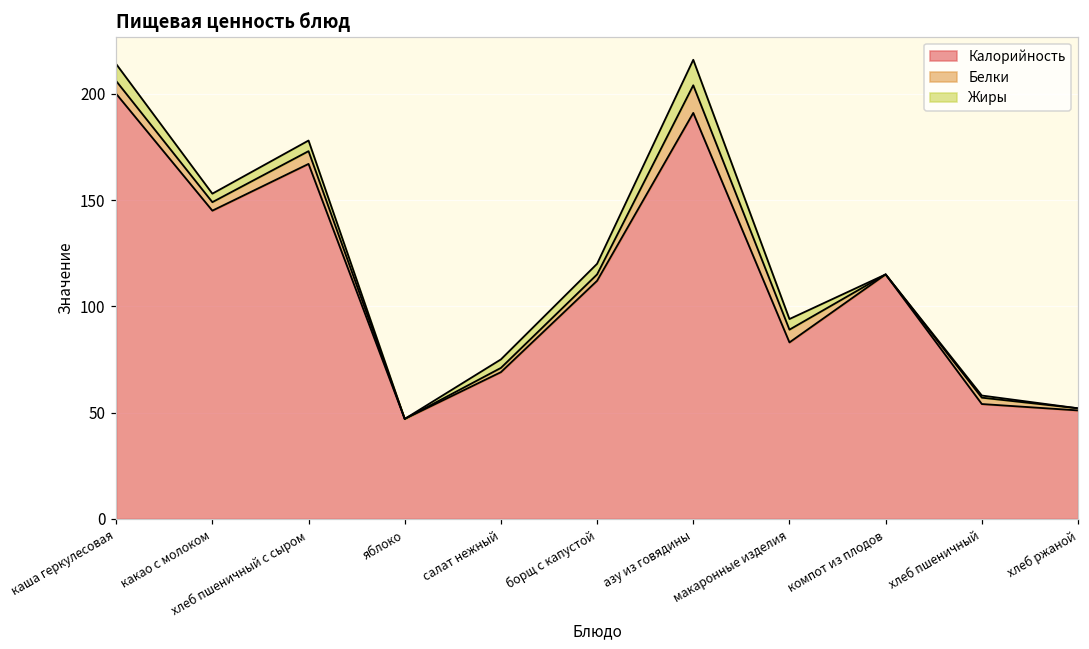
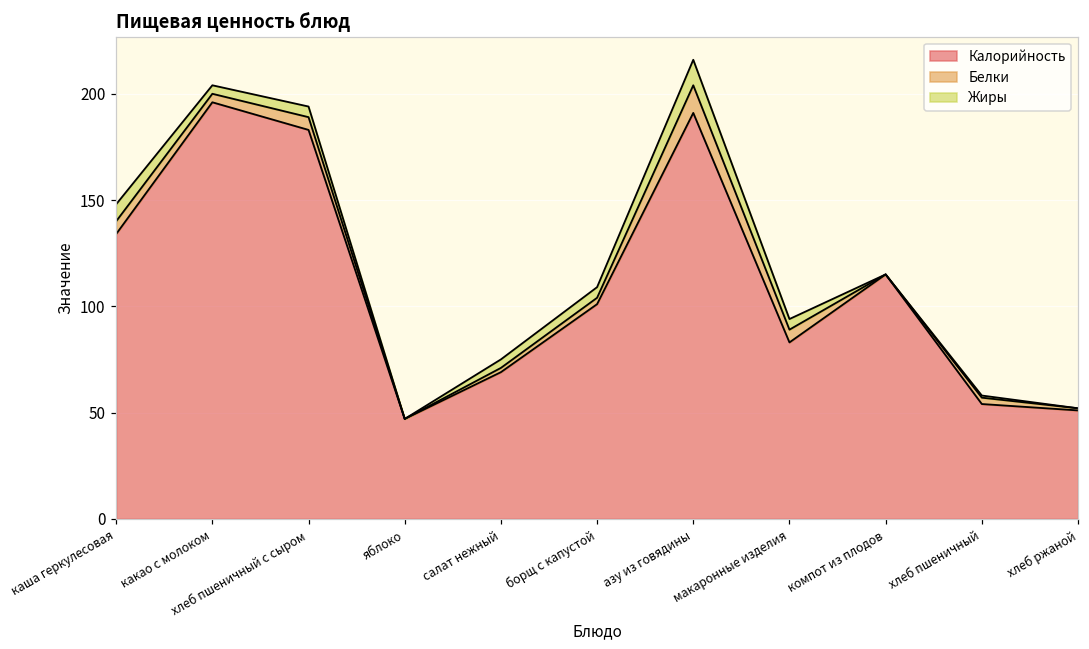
Калорийность, каша геркулесовая: 200 -> 134
Калорийность, какао с молоком: 145 -> 196
Калорийность, хлеб пшеничный с сыром: 167 -> 183
Калорийность, борщ с капустой: 112 -> 101
